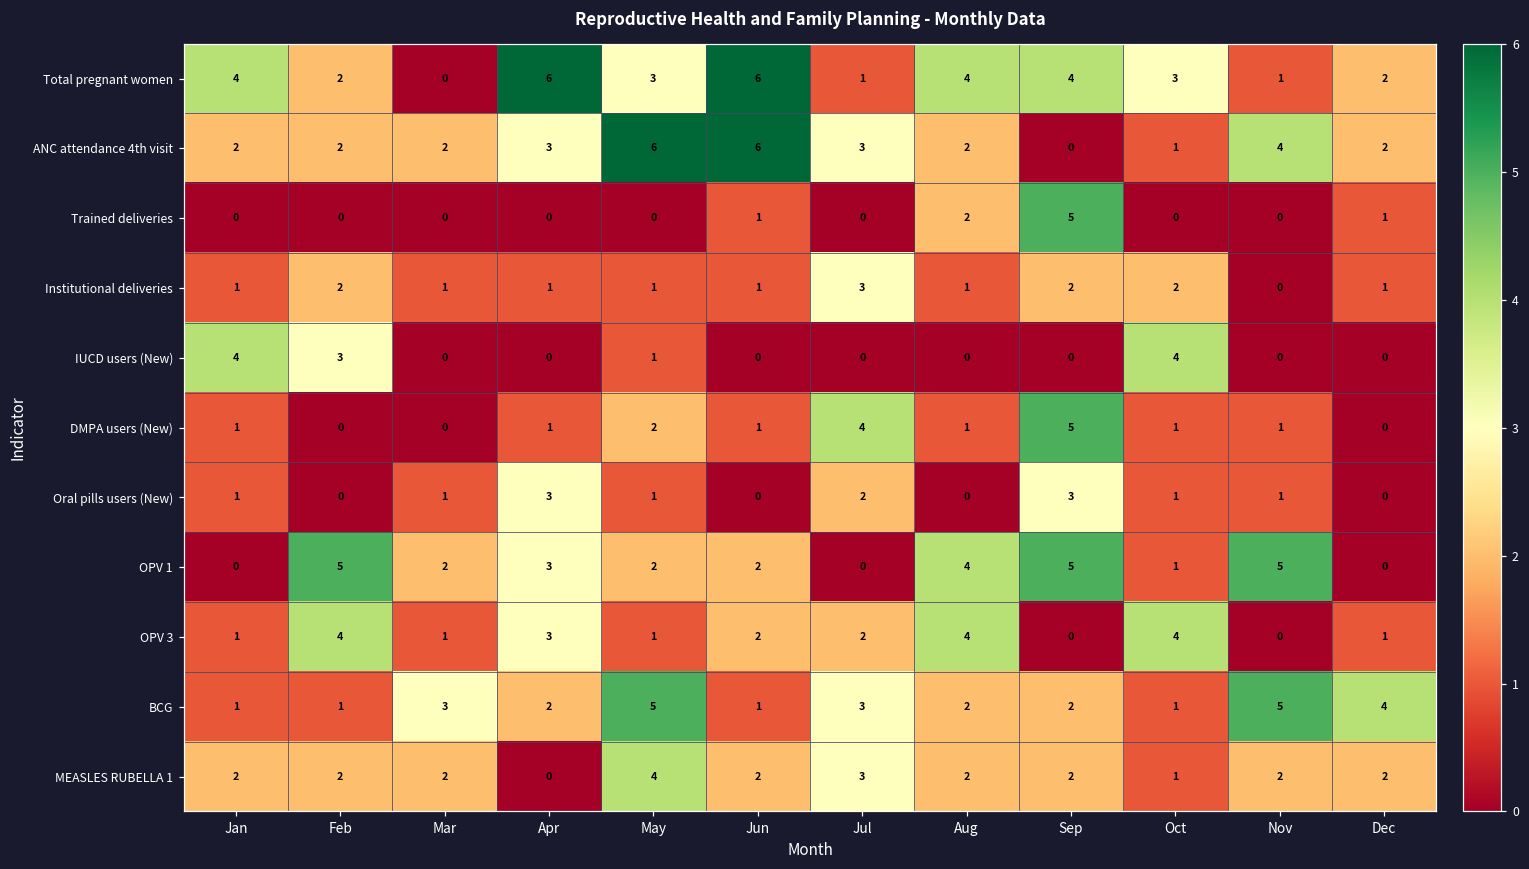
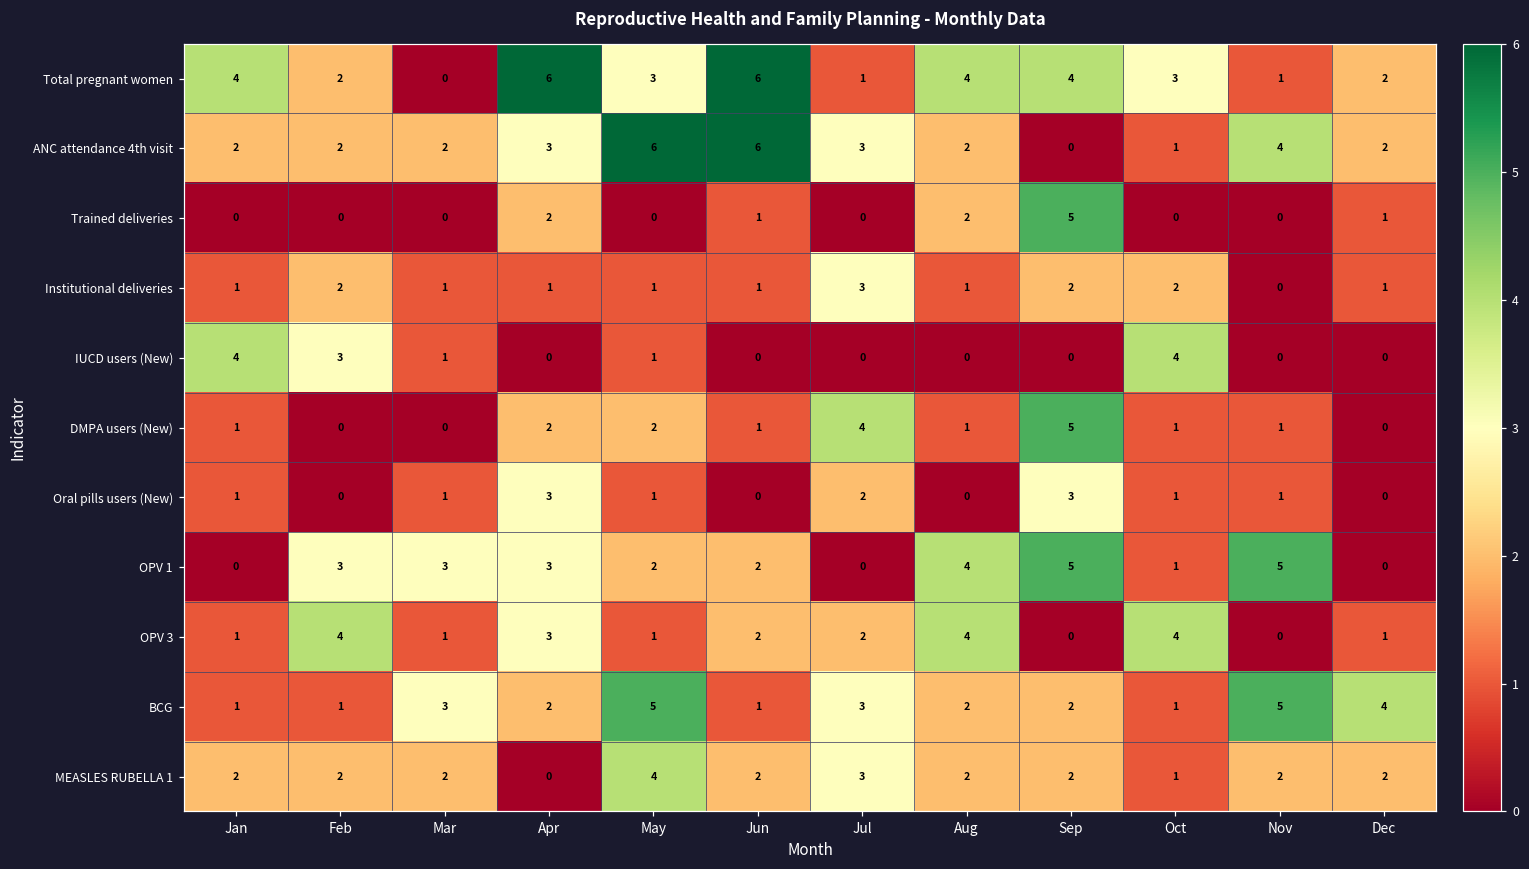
Trained deliveries, Apr: 0 -> 2
IUCD users (New), Mar: 0 -> 1
DMPA users (New), Apr: 1 -> 2
OPV 1, Feb: 5 -> 3
OPV 1, Mar: 2 -> 3
